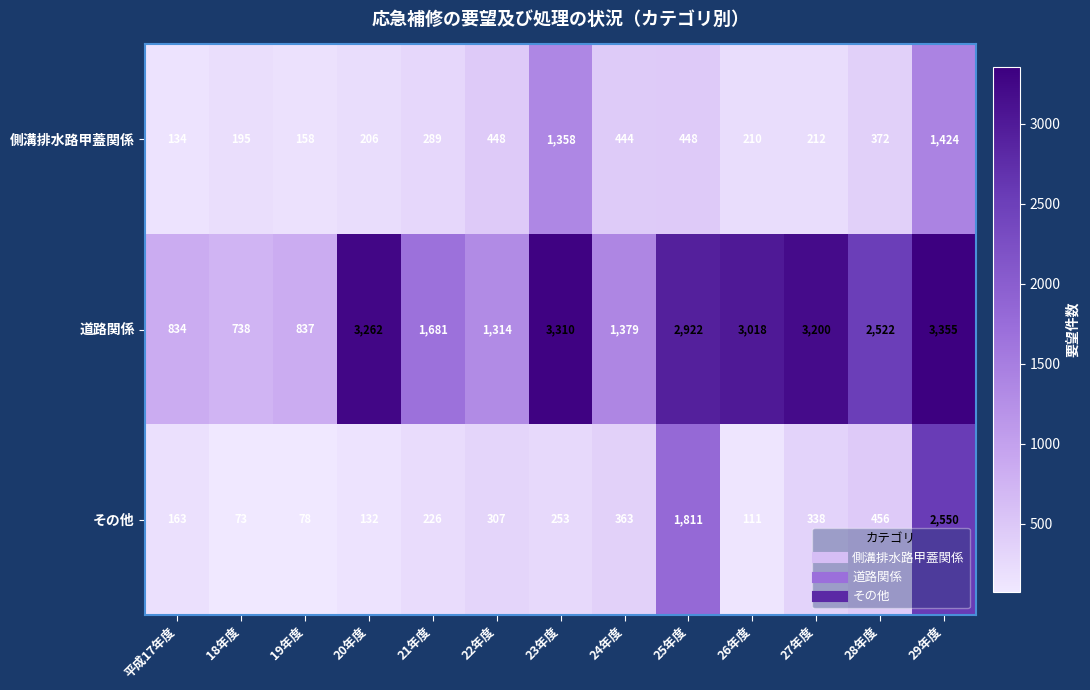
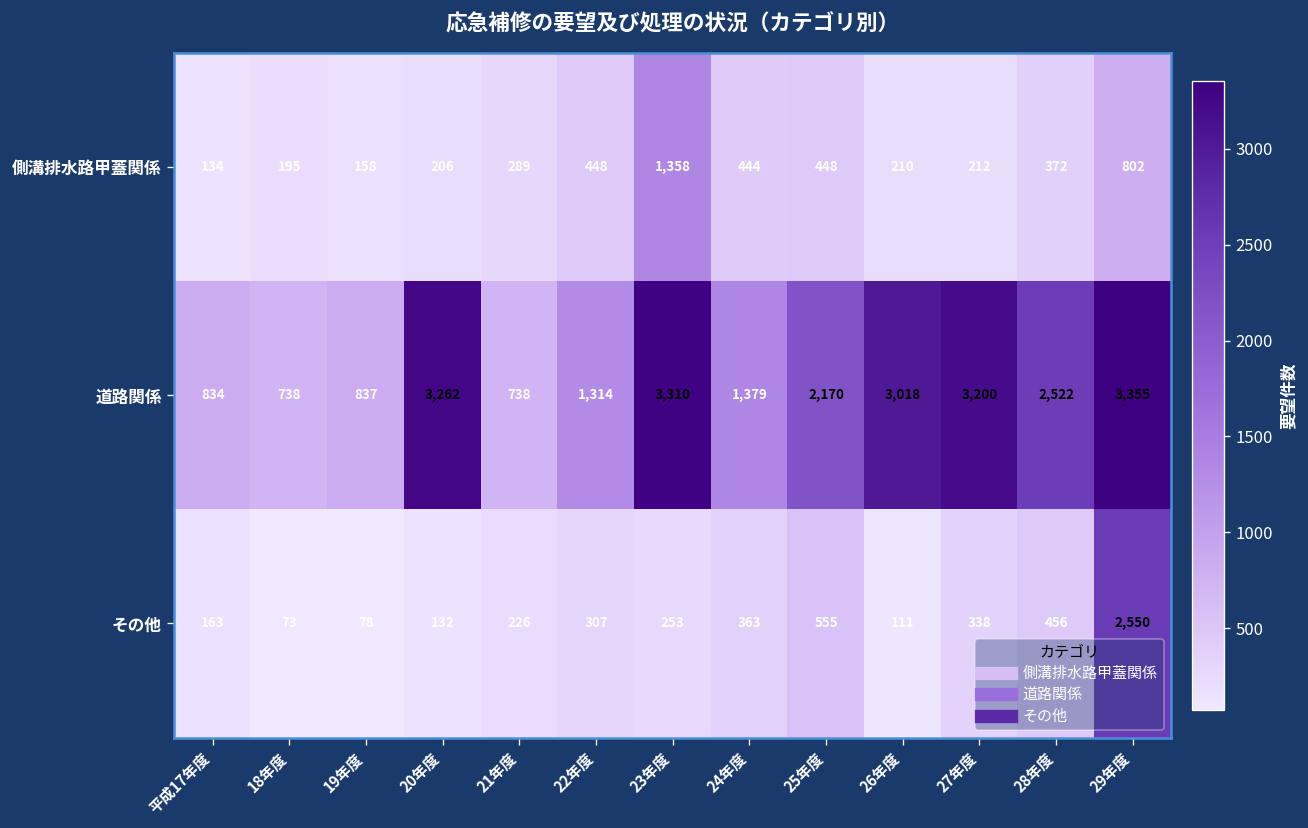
側溝排水路甲蓋関係, 29年度: 1,424 -> 802
道路関係, 21年度: 1,681 -> 738
道路関係, 25年度: 2,922 -> 2,170
その他, 25年度: 1,811 -> 555
